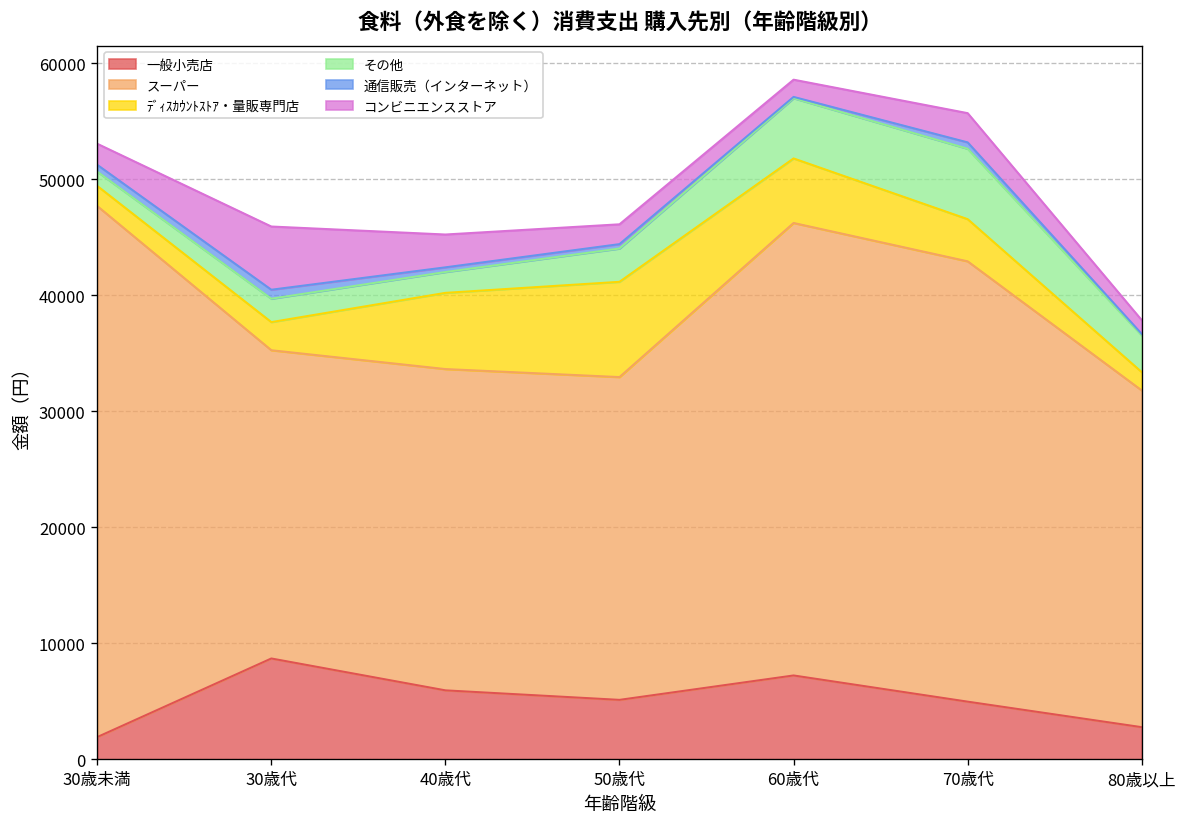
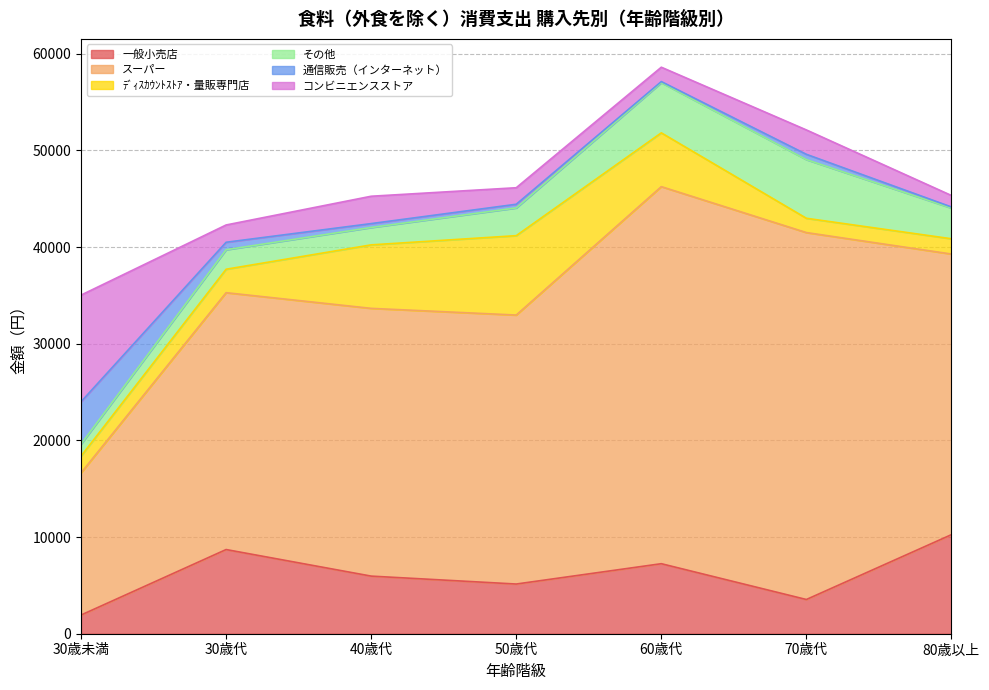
スーパー, 30歳未満: 46000 -> 15000
通信販売（インターネット）, 30歳未満: 1000 -> 4000
コンビニエンスストア, 30歳未満: 2000 -> 11000
コンビニエンスストア, 30歳代: 5000 -> 2000
一般小売店, 70歳代: 5000 -> 4000
ﾃﾞｨｽｶｳﾝﾄｽﾄｱ・量販専門店, 70歳代: 4000 -> 1000
一般小売店, 80歳以上: 3000 -> 10000
